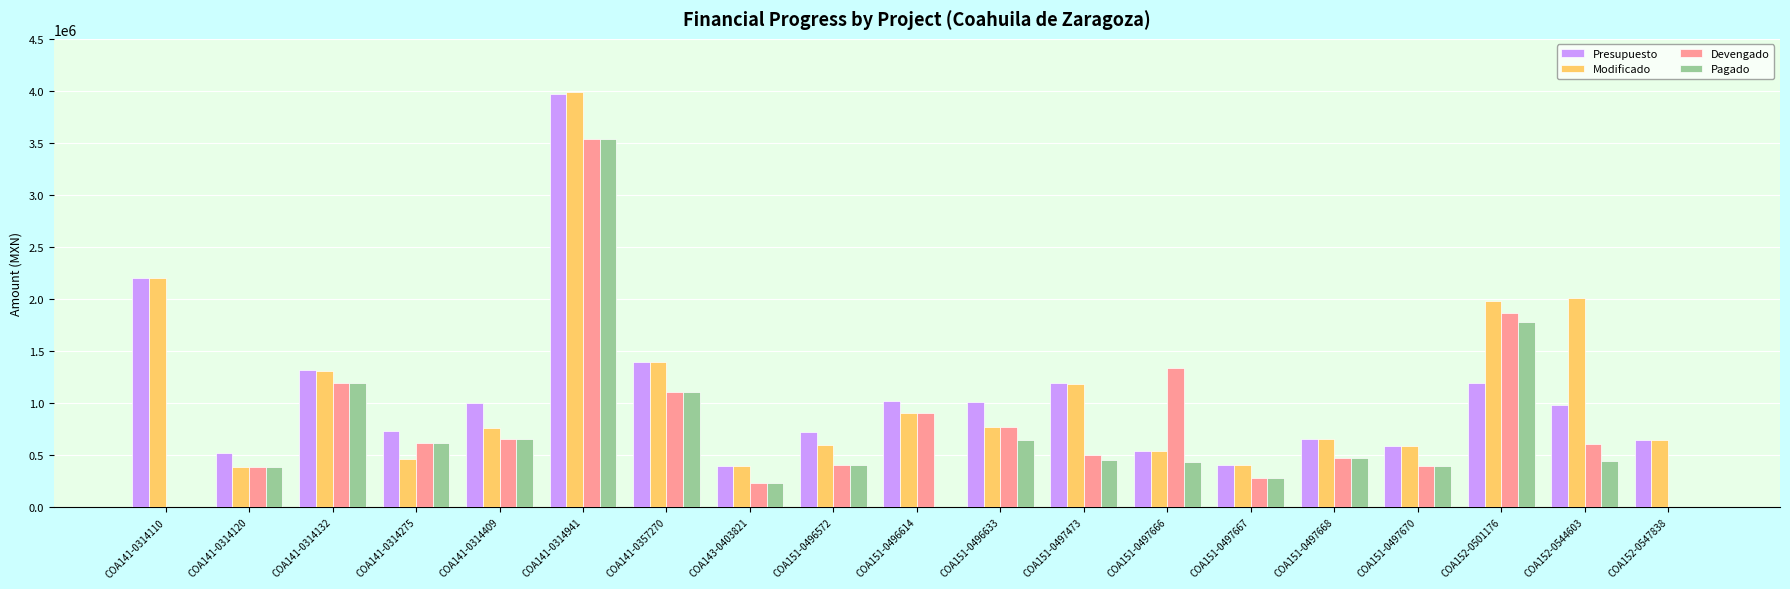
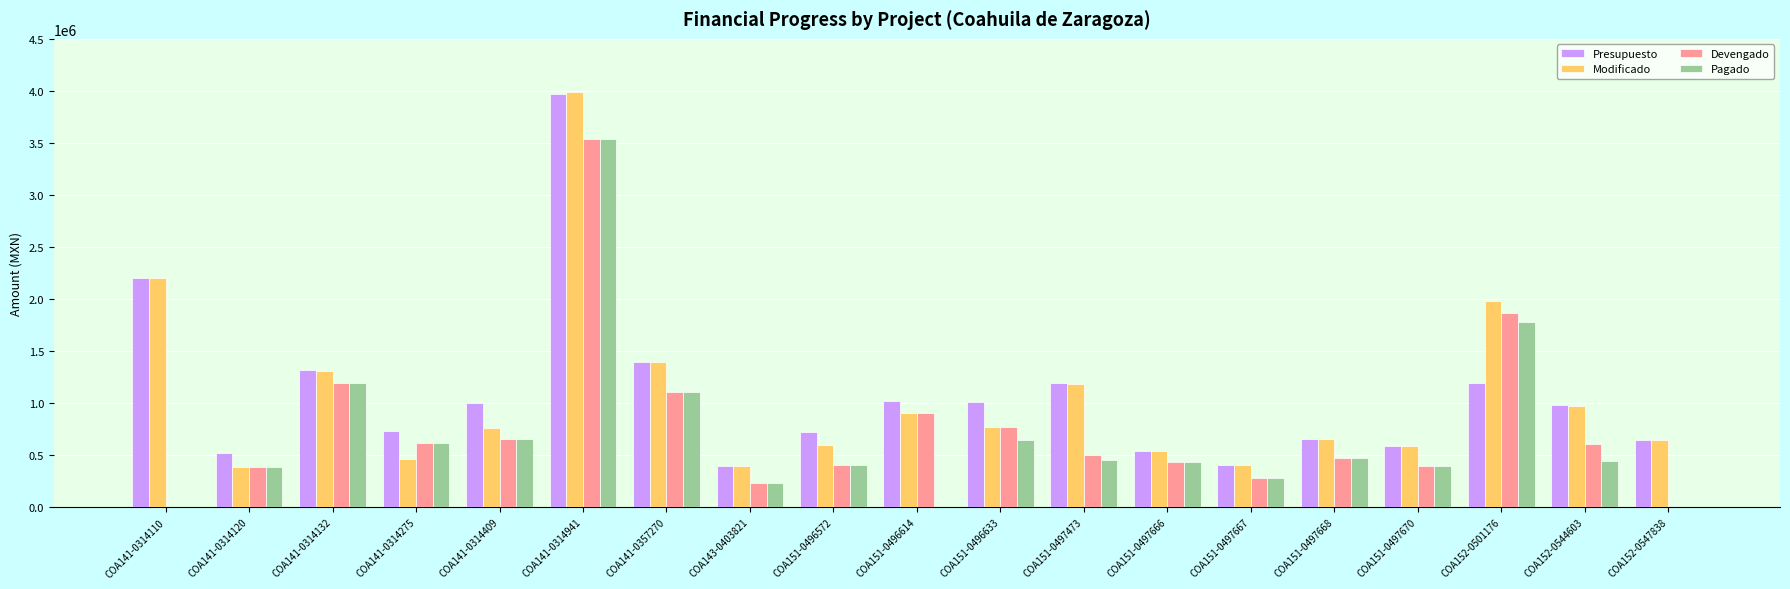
Devengado, COA151-0497666: 1330000 -> 430000
Modificado, COA152-0544603: 2010000 -> 970000
